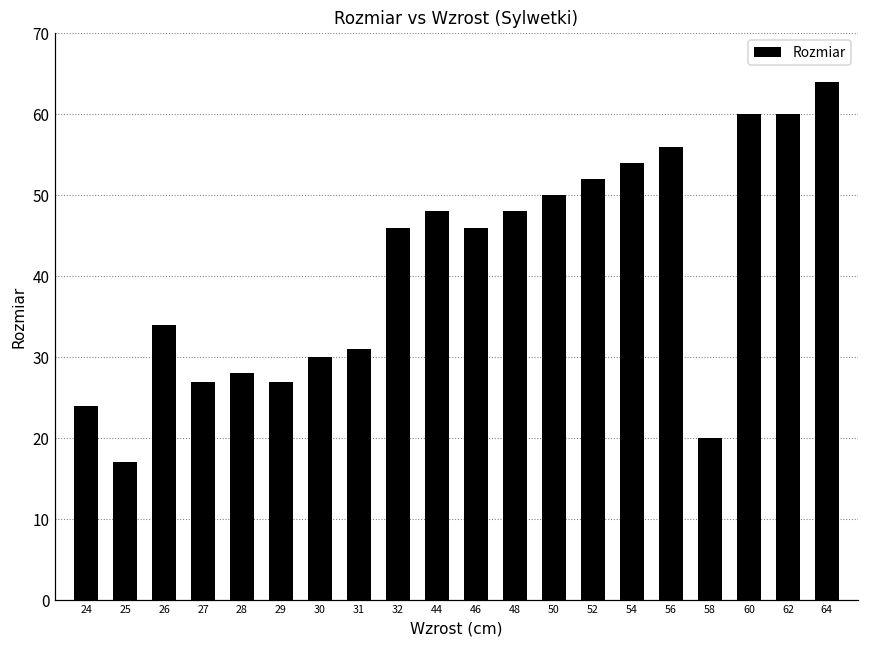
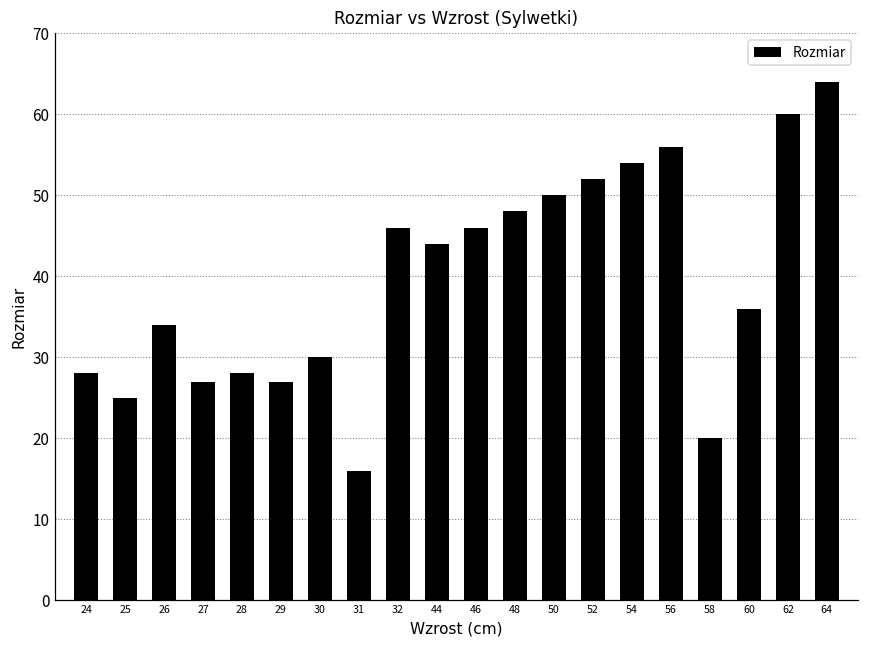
24: 24 -> 28
25: 17 -> 25
31: 31 -> 16
44: 48 -> 44
60: 60 -> 36
